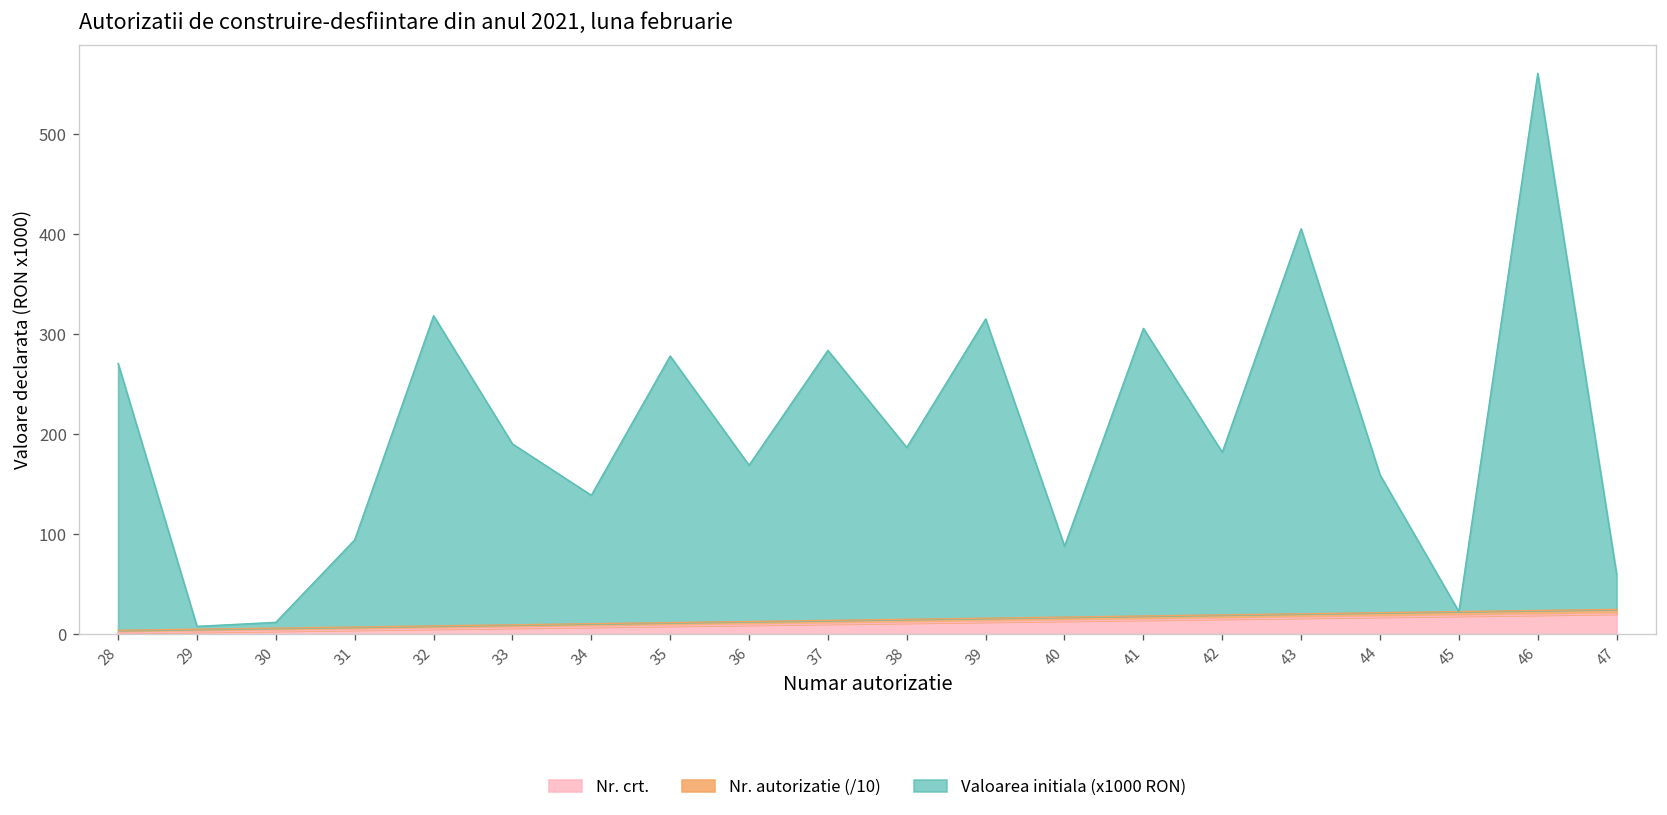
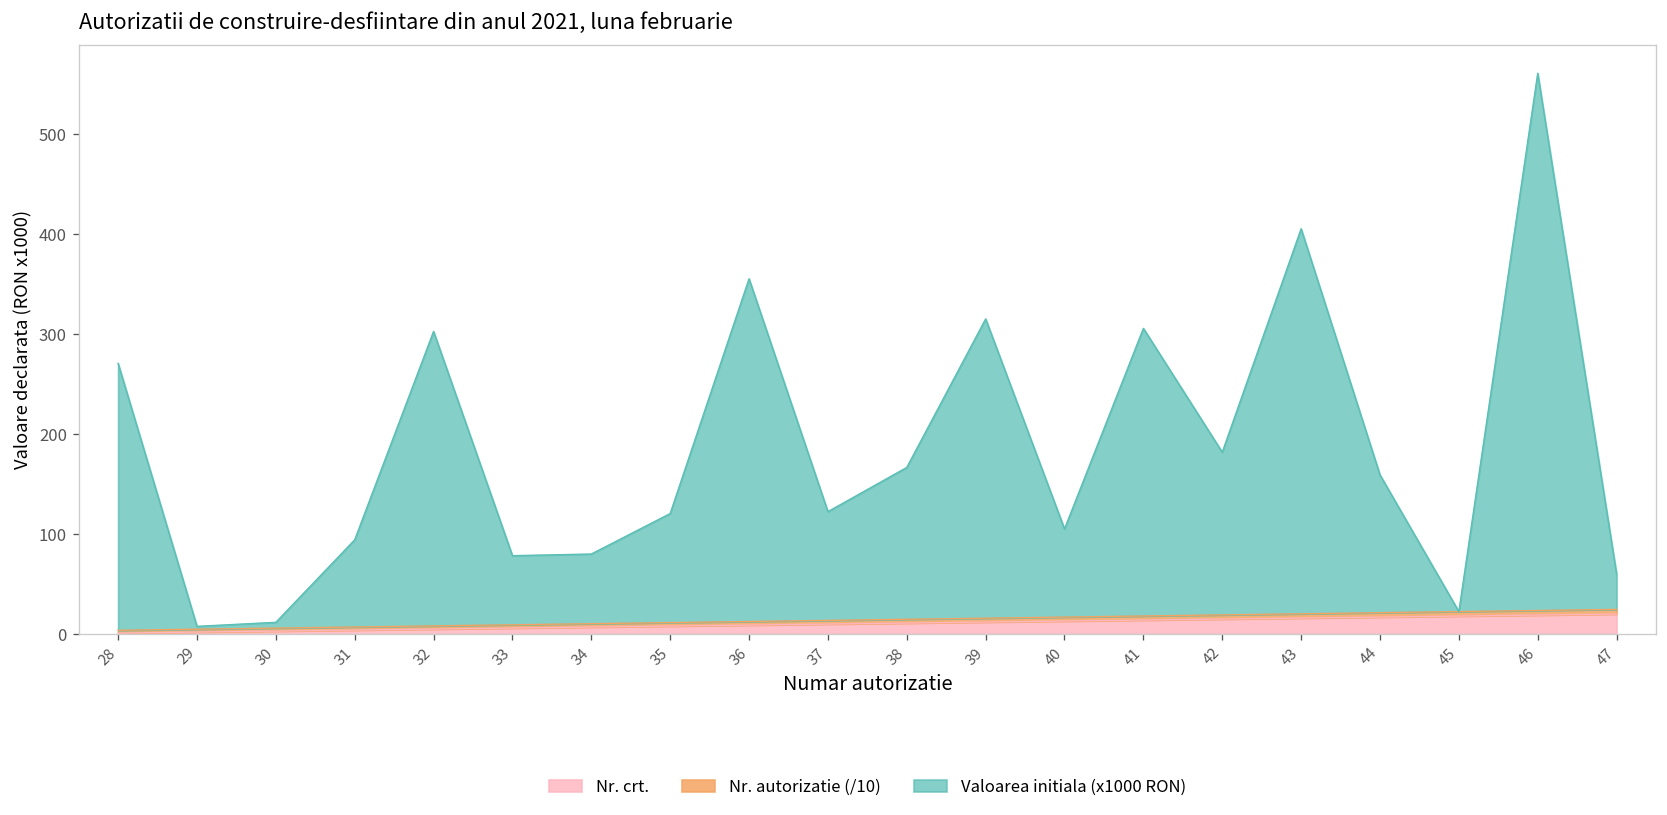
Valoarea initiala (x1000 RON), 32: 310 -> 290
Valoarea initiala (x1000 RON), 33: 180 -> 70
Valoarea initiala (x1000 RON), 34: 130 -> 70
Valoarea initiala (x1000 RON), 35: 270 -> 110
Valoarea initiala (x1000 RON), 36: 160 -> 340
Valoarea initiala (x1000 RON), 37: 270 -> 110
Valoarea initiala (x1000 RON), 38: 170 -> 150
Valoarea initiala (x1000 RON), 40: 70 -> 90
